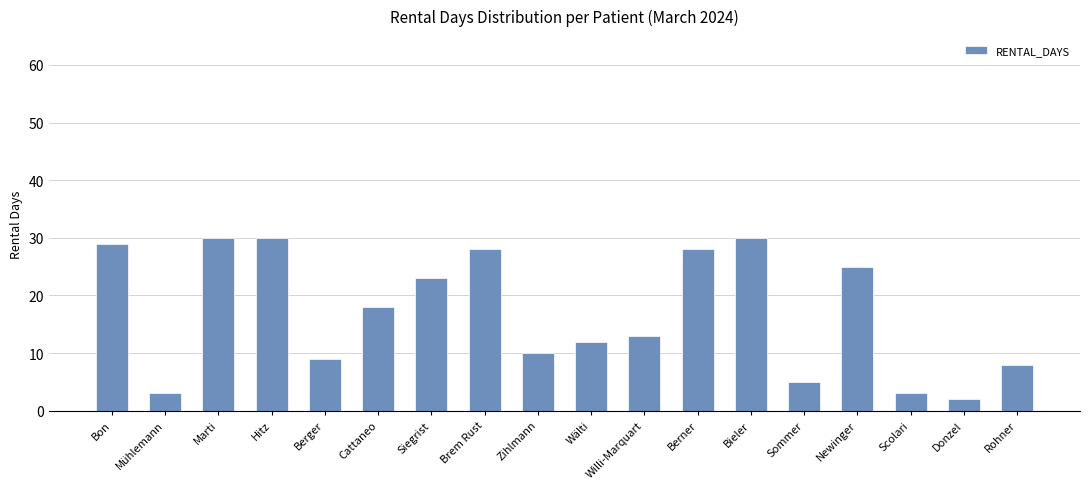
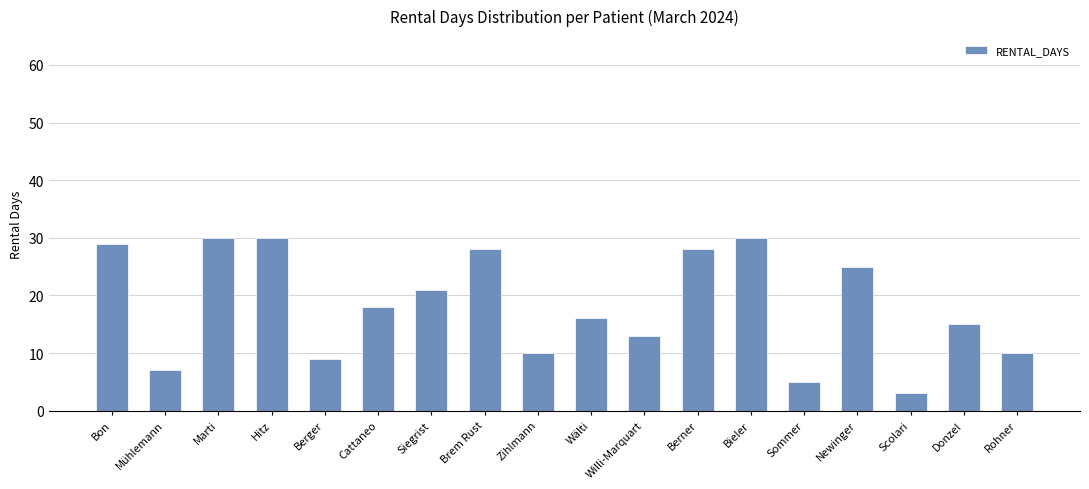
Mühlemann: 3 -> 7
Siegrist: 23 -> 21
Wälti: 12 -> 16
Donzel: 2 -> 15
Rohner: 8 -> 10
